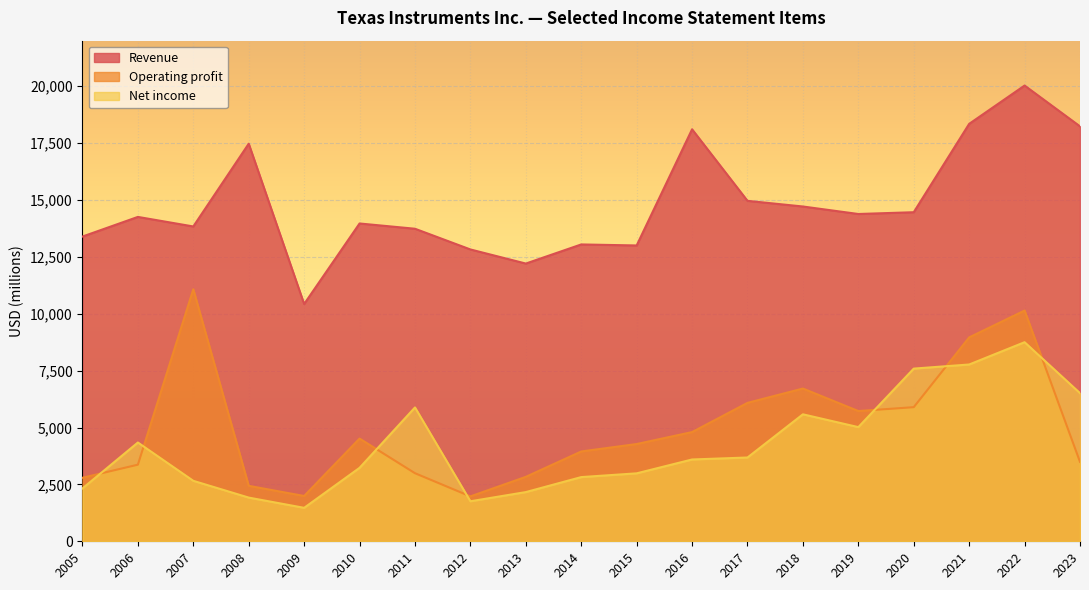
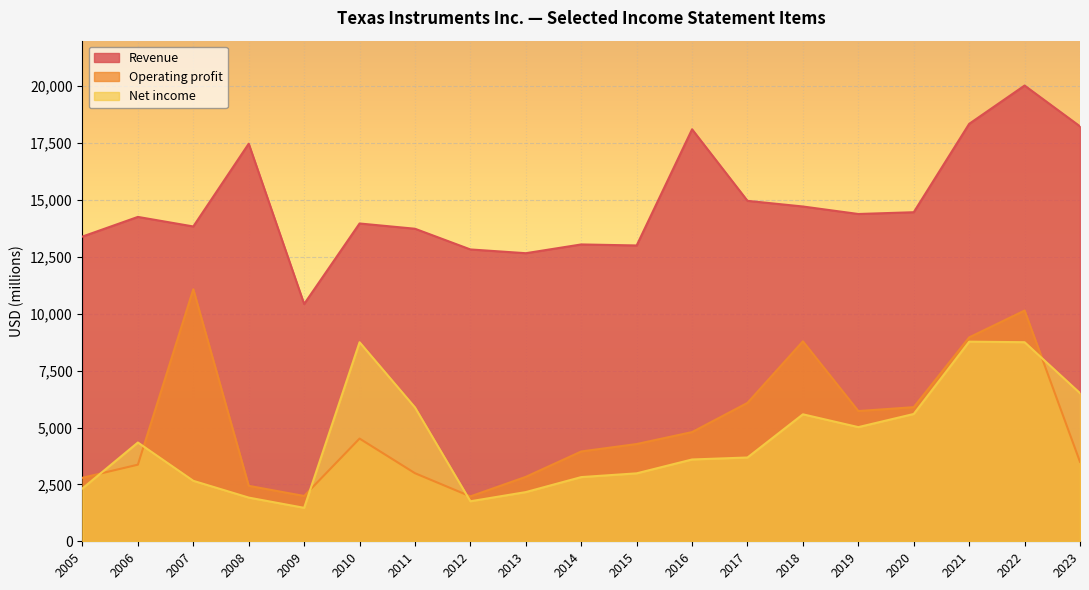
Net income, 2010: 3,200 -> 8,700
Revenue, 2013: 12,200 -> 12,700
Operating profit, 2018: 6,700 -> 8,800
Net income, 2020: 7,600 -> 5,600
Net income, 2021: 7,800 -> 8,800
